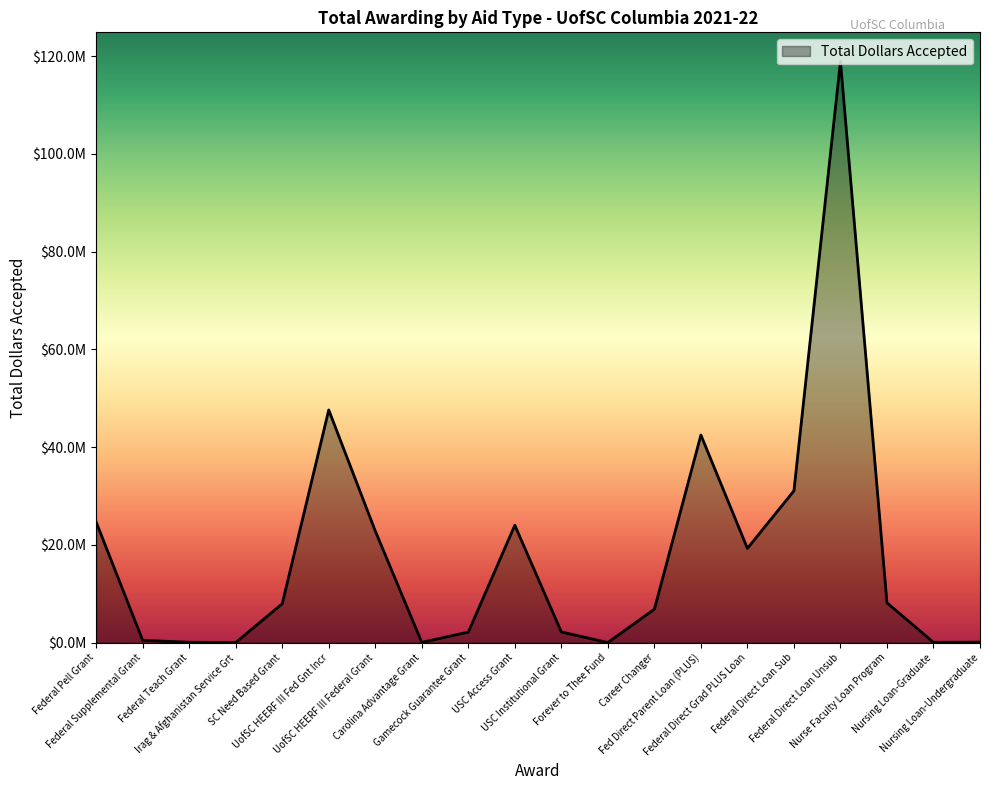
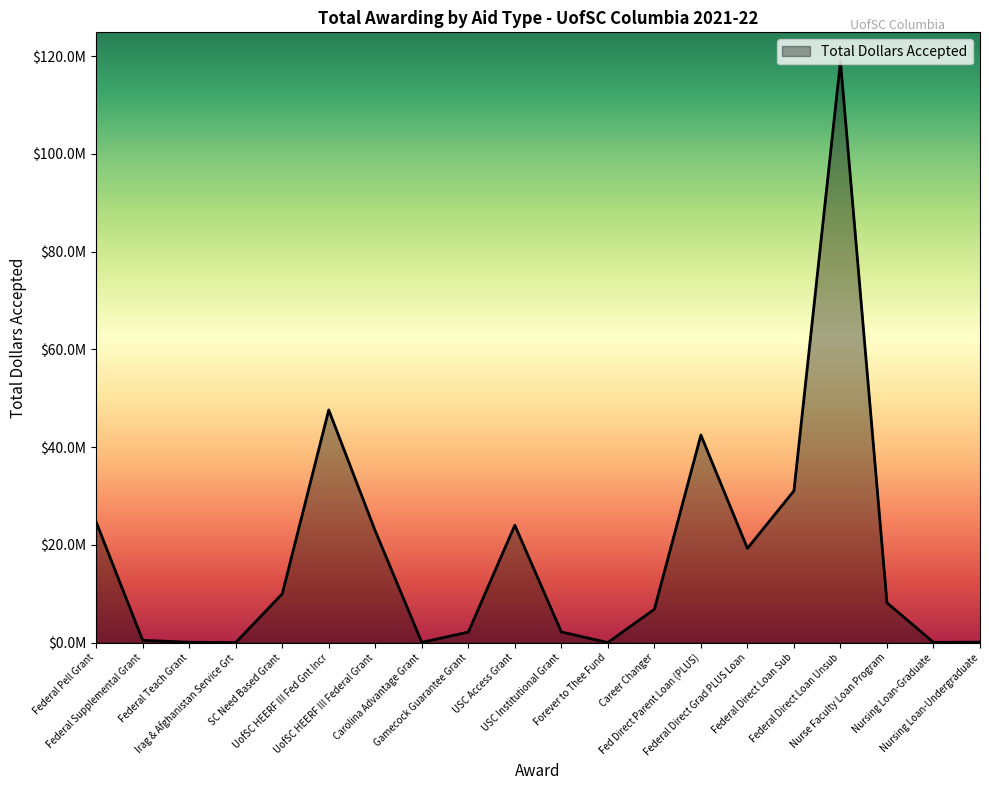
SC Need Based Grant: $8000000 -> $10000000
